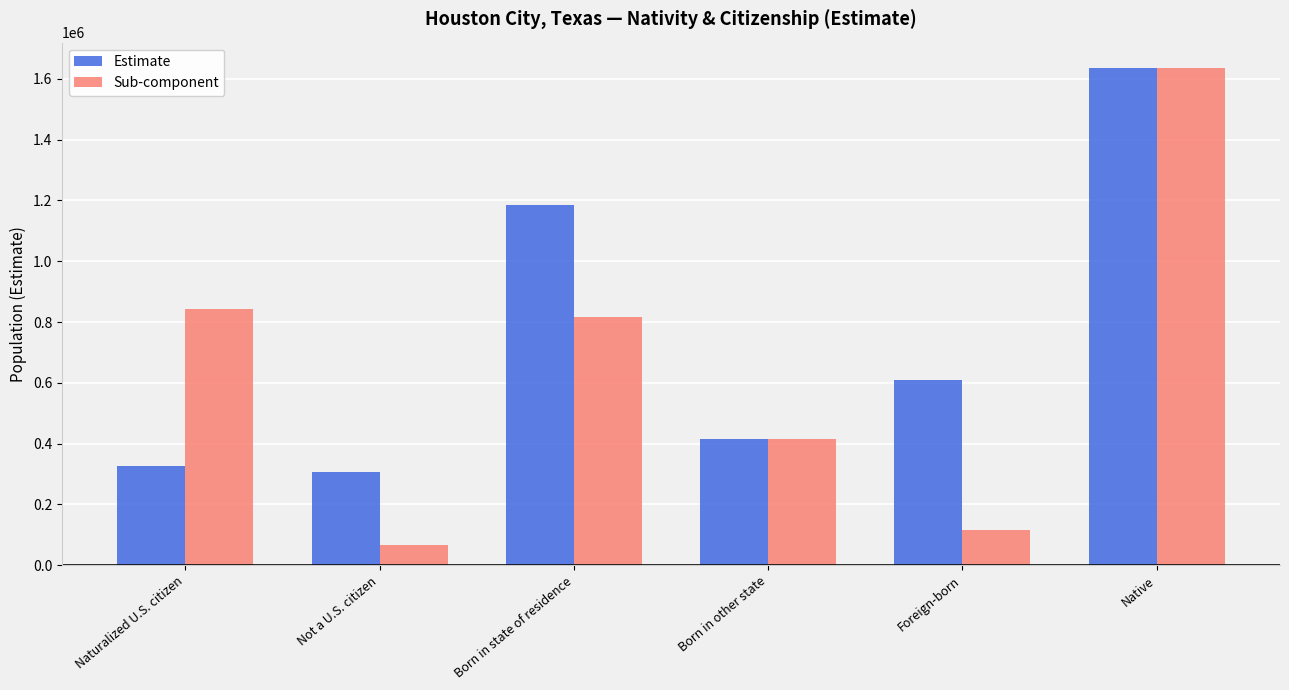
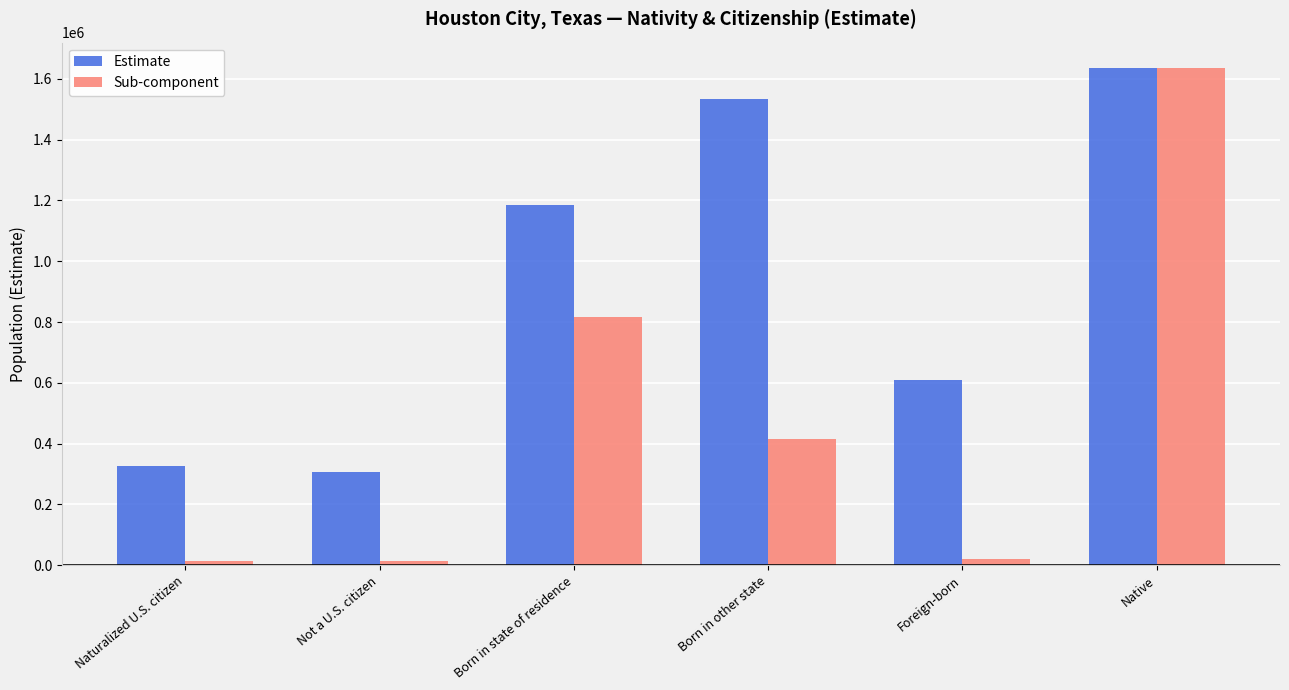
Sub-component, Naturalized U.S. citizen: 840000 -> 10000
Sub-component, Not a U.S. citizen: 70000 -> 10000
Estimate, Born in other state: 420000 -> 1530000
Sub-component, Foreign-born: 120000 -> 20000
